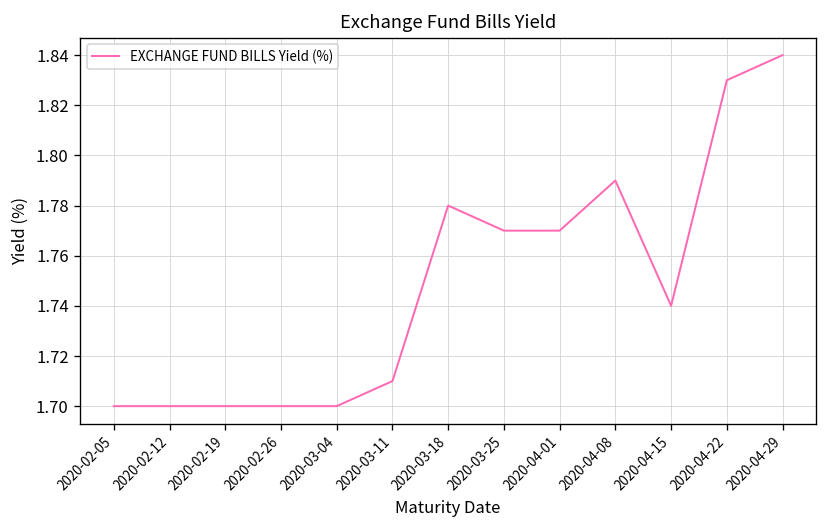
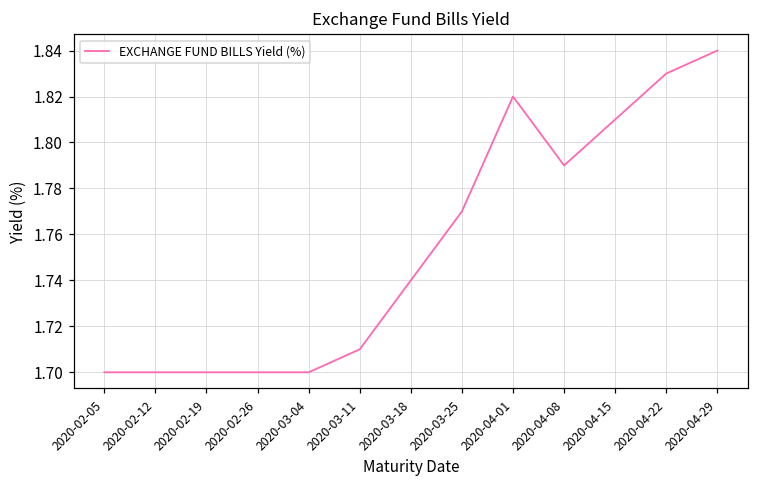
2020-03-18: 1.78 -> 1.74
2020-04-01: 1.77 -> 1.82
2020-04-15: 1.74 -> 1.81
